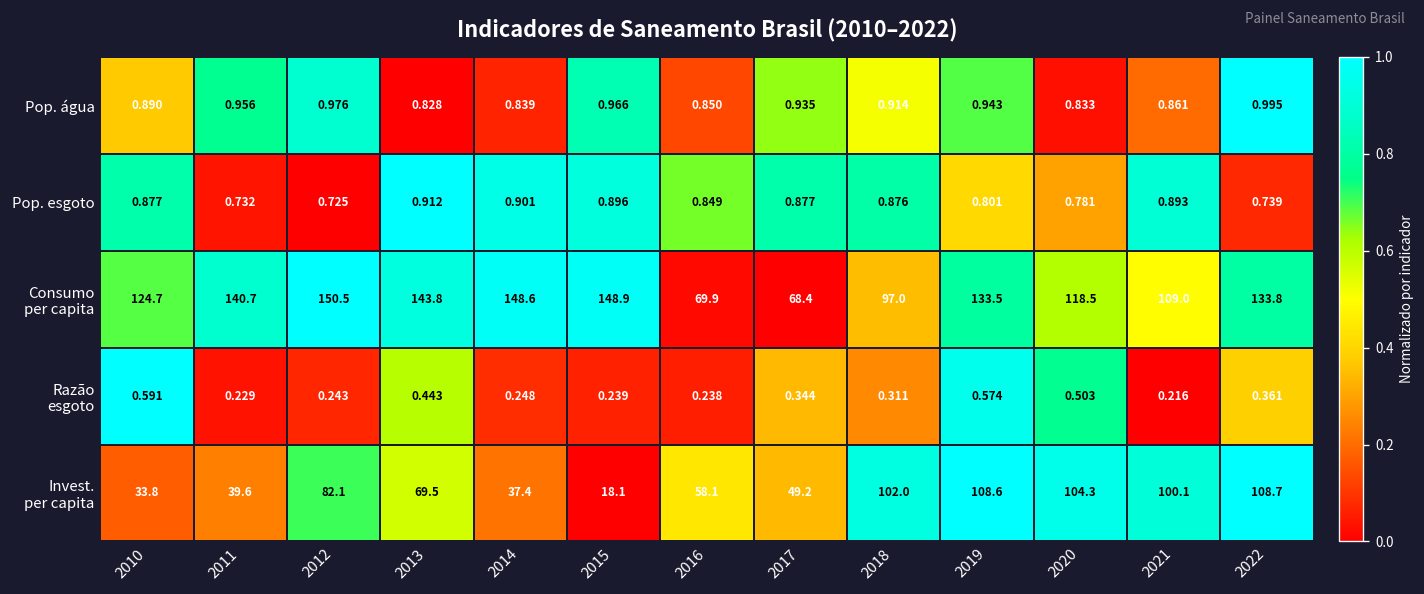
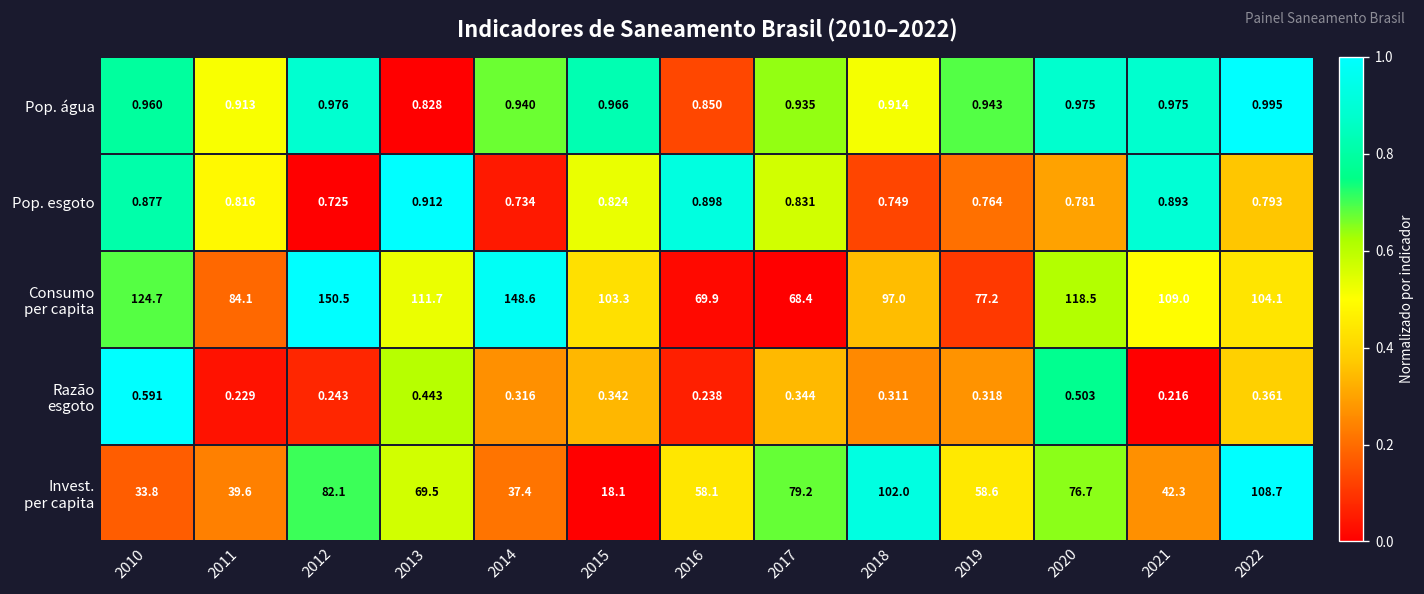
Pop. água, 2010: 0.890 -> 0.960
Pop. água, 2011: 0.956 -> 0.913
Pop. água, 2014: 0.839 -> 0.940
Pop. água, 2020: 0.833 -> 0.975
Pop. água, 2021: 0.861 -> 0.975
Pop. esgoto, 2011: 0.732 -> 0.816
Pop. esgoto, 2014: 0.901 -> 0.734
Pop. esgoto, 2015: 0.896 -> 0.824
Pop. esgoto, 2016: 0.849 -> 0.898
Pop. esgoto, 2017: 0.877 -> 0.831
Pop. esgoto, 2018: 0.876 -> 0.749
Pop. esgoto, 2019: 0.801 -> 0.764
Pop. esgoto, 2022: 0.739 -> 0.793
Consumo per capita, 2011: 140.7 -> 84.1
Consumo per capita, 2013: 143.8 -> 111.7
Consumo per capita, 2015: 148.9 -> 103.3
Consumo per capita, 2019: 133.5 -> 77.2
Consumo per capita, 2022: 133.8 -> 104.1
Razão esgoto, 2014: 0.248 -> 0.316
Razão esgoto, 2015: 0.239 -> 0.342
Razão esgoto, 2019: 0.574 -> 0.318
Invest. per capita, 2017: 49.2 -> 79.2
Invest. per capita, 2019: 108.6 -> 58.6
Invest. per capita, 2020: 104.3 -> 76.7
Invest. per capita, 2021: 100.1 -> 42.3
